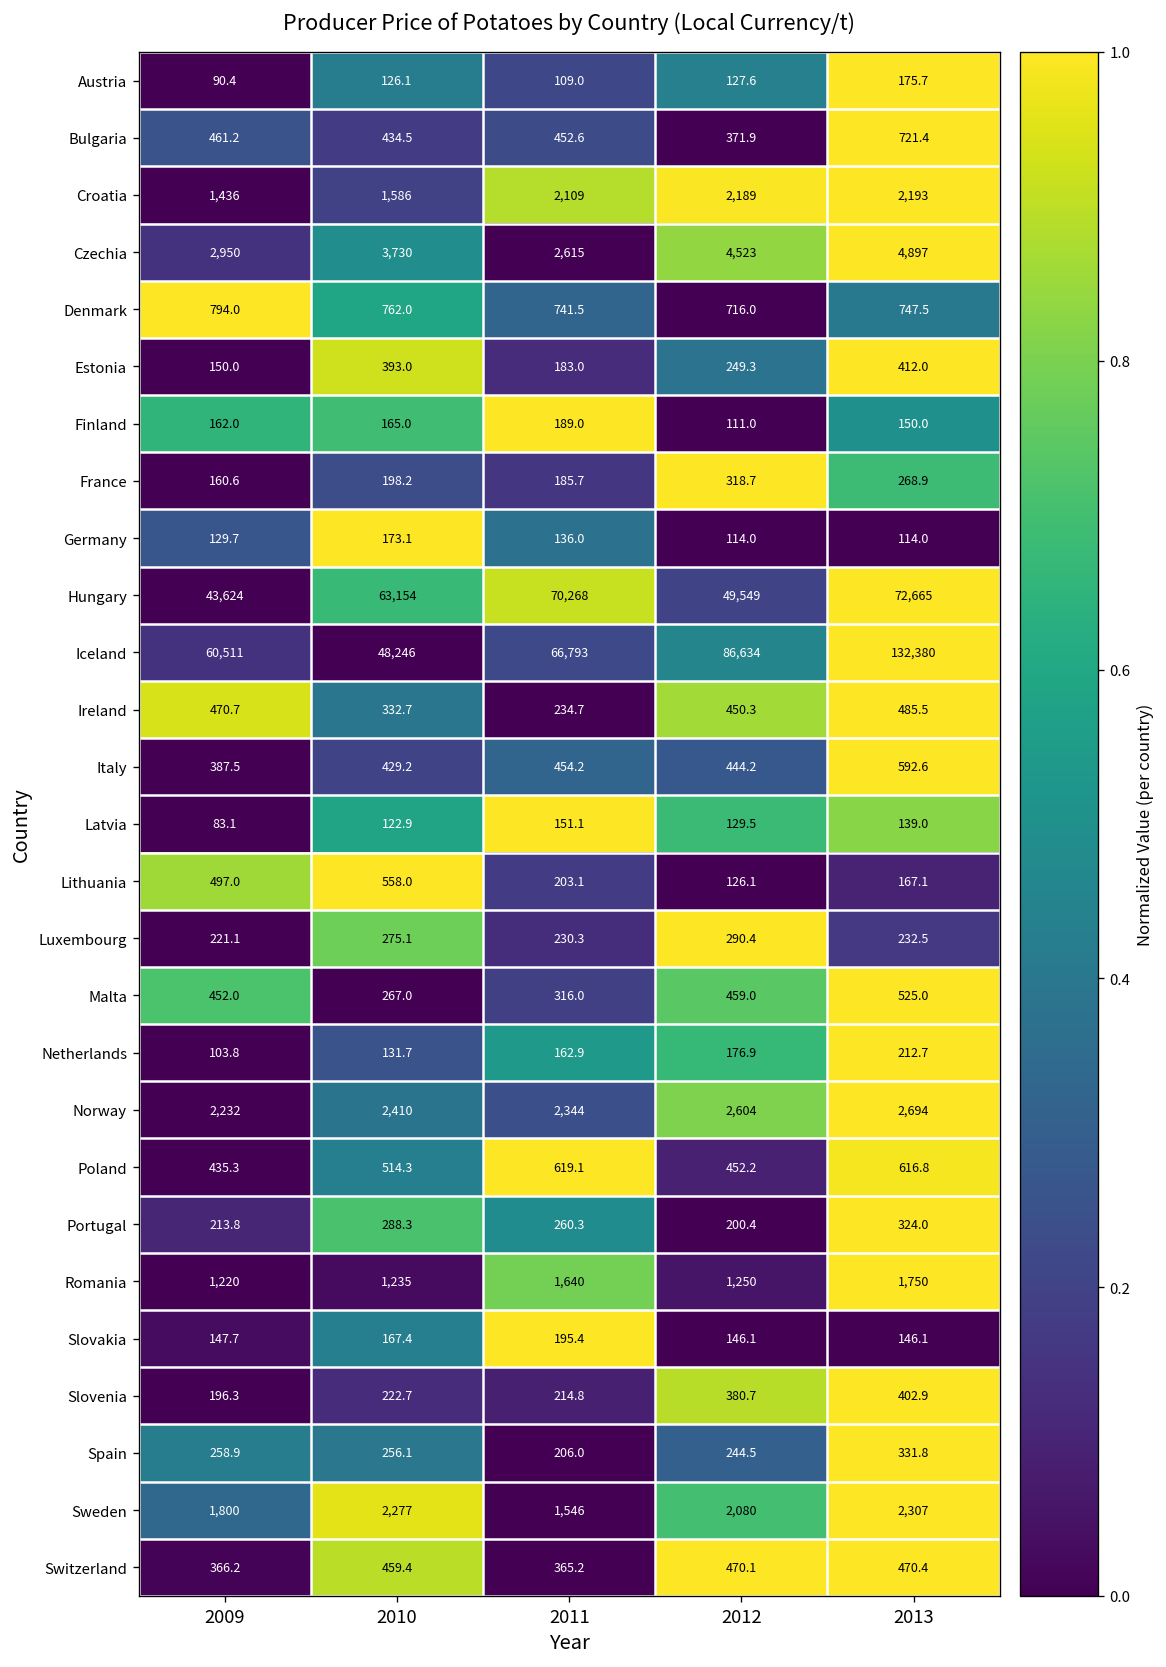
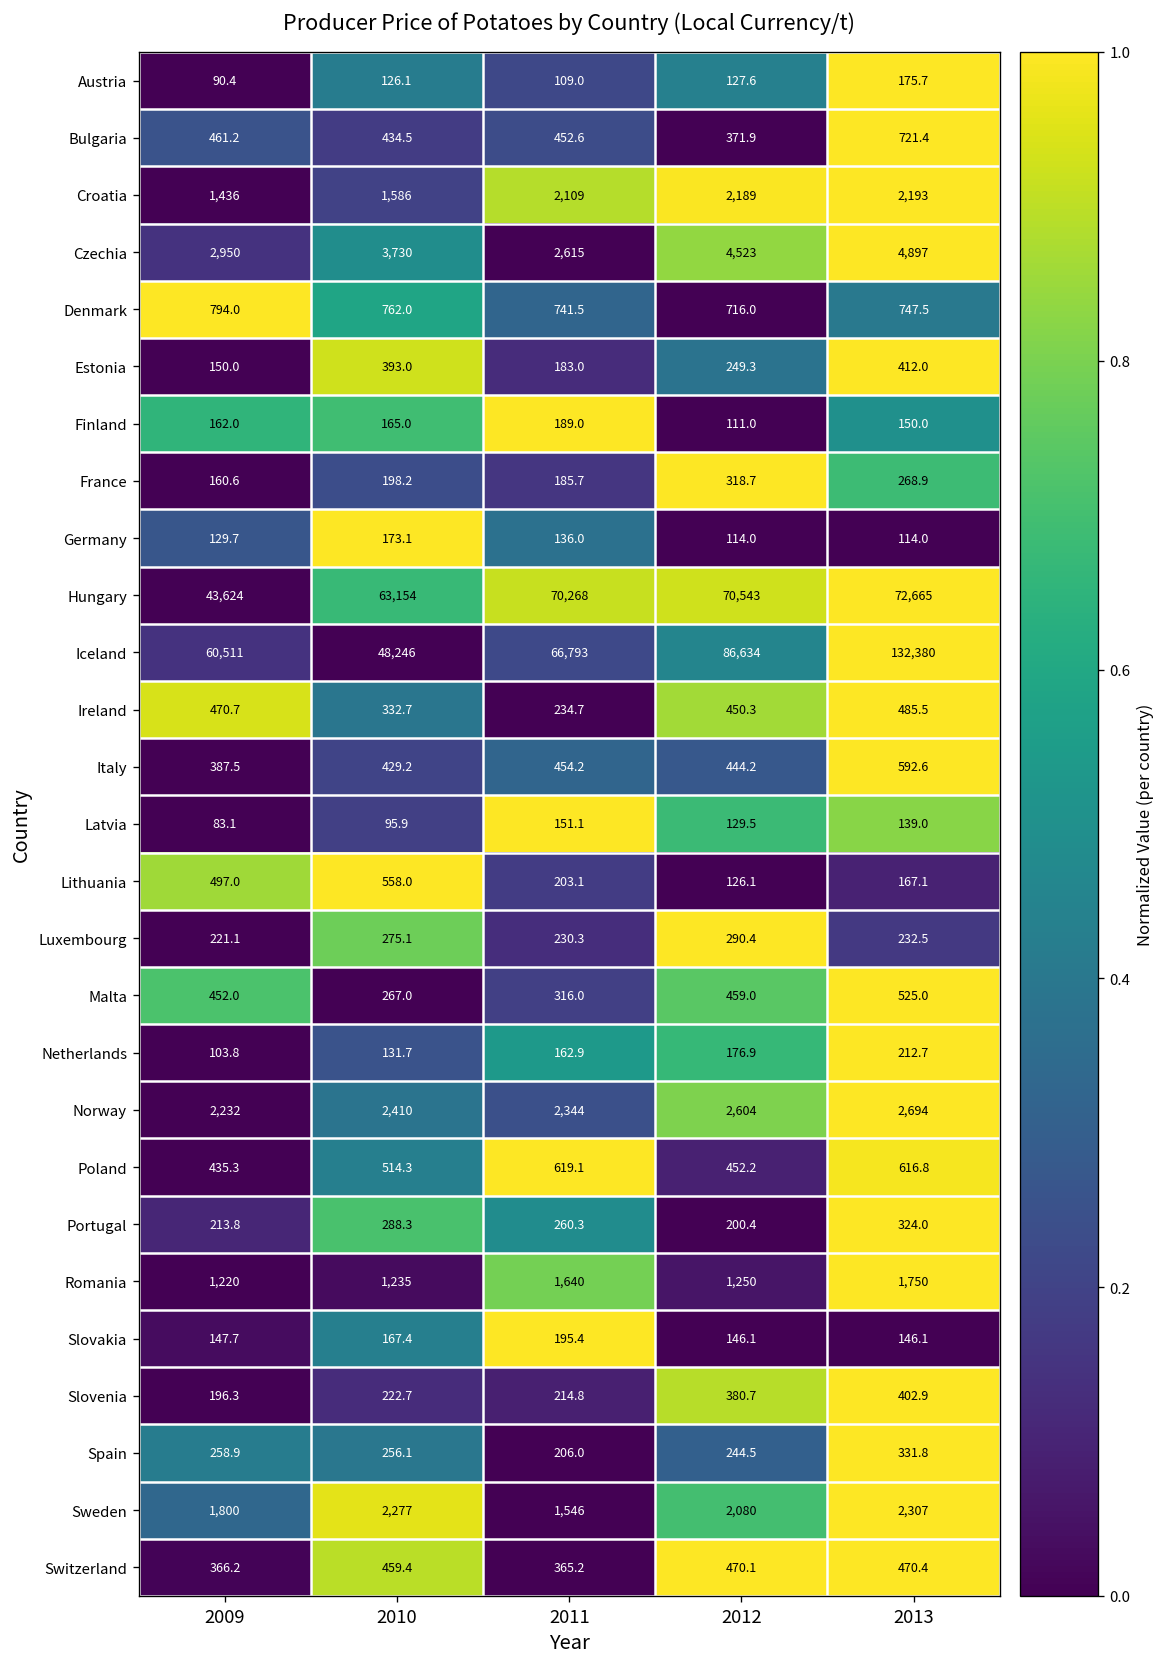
Hungary, 2012: 49,549 -> 70,543
Latvia, 2010: 122.9 -> 95.9
